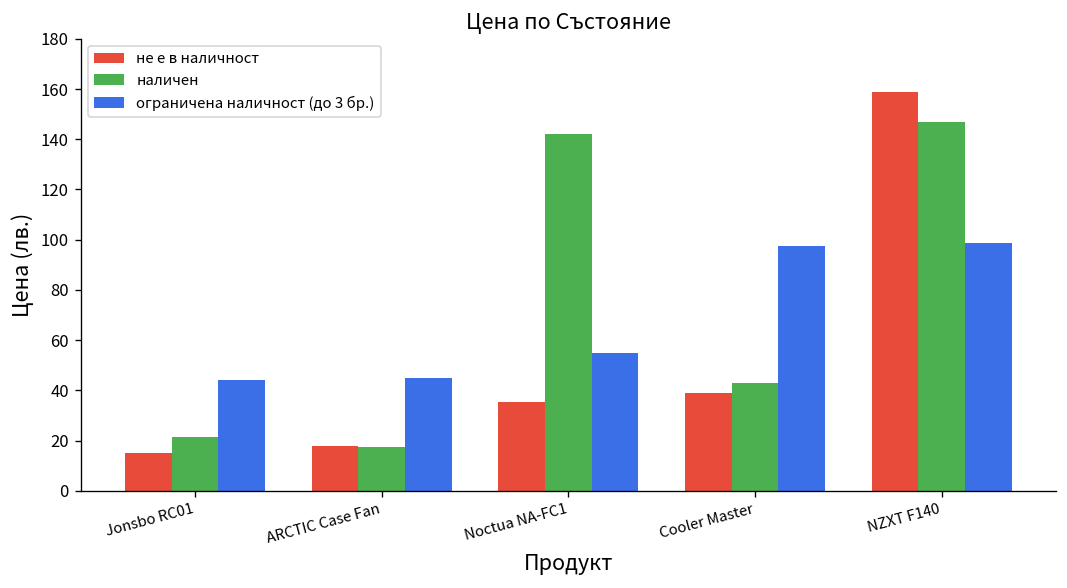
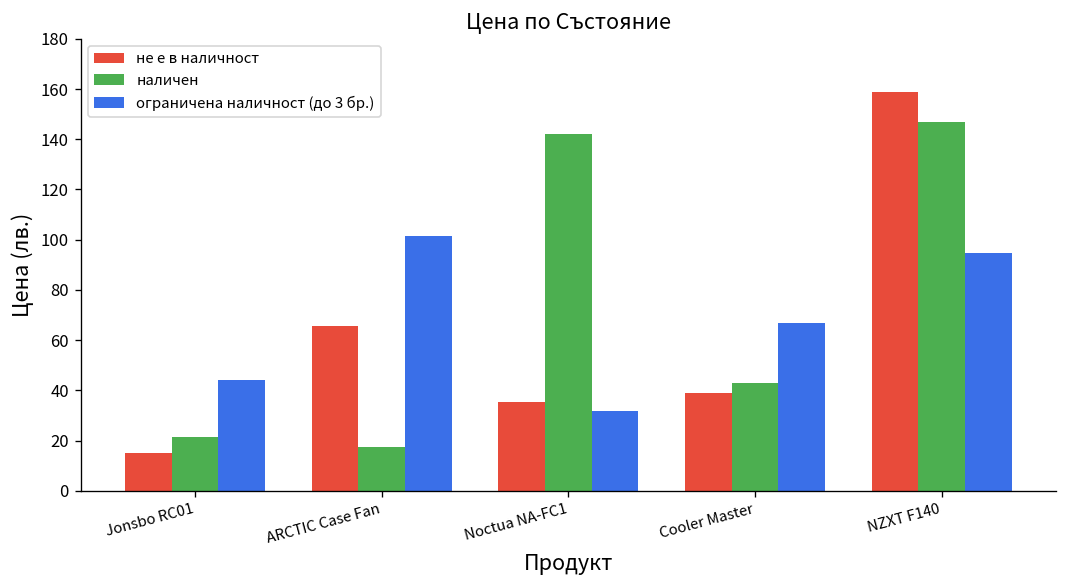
не е в наличност, ARCTIC Case Fan: 18 -> 66
ограничена наличност (до 3 бр.), ARCTIC Case Fan: 45 -> 101
ограничена наличност (до 3 бр.), Noctua NA-FC1: 55 -> 32
ограничена наличност (до 3 бр.), Cooler Master: 97 -> 67
ограничена наличност (до 3 бр.), NZXT F140: 99 -> 95
